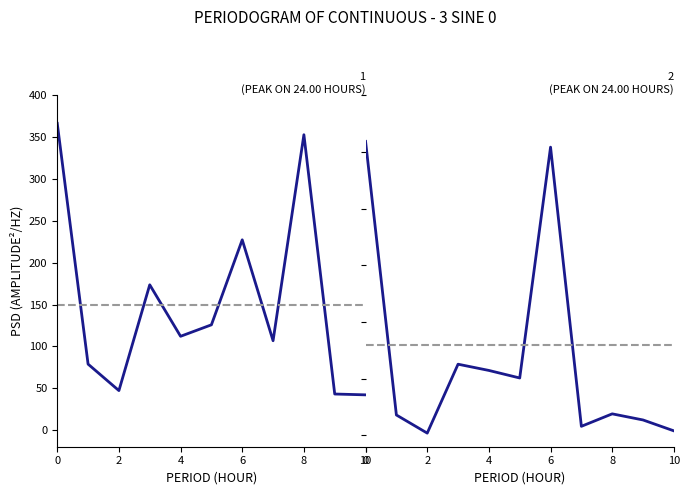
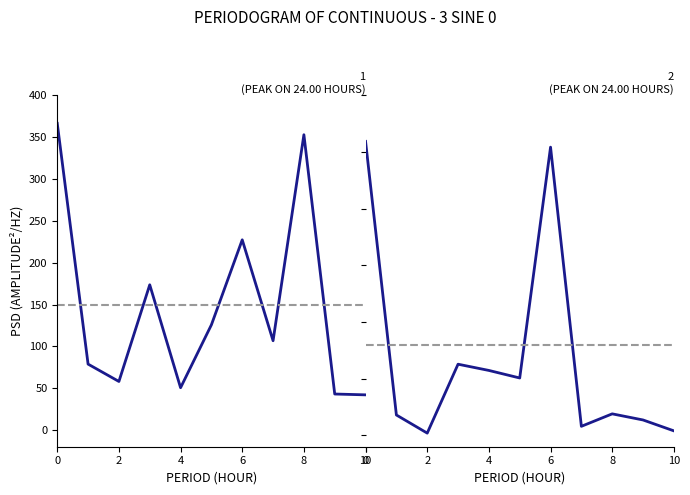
1 (PEAK ON 24.00 HOURS), 2: 50 -> 60
1 (PEAK ON 24.00 HOURS), 4: 110 -> 50
